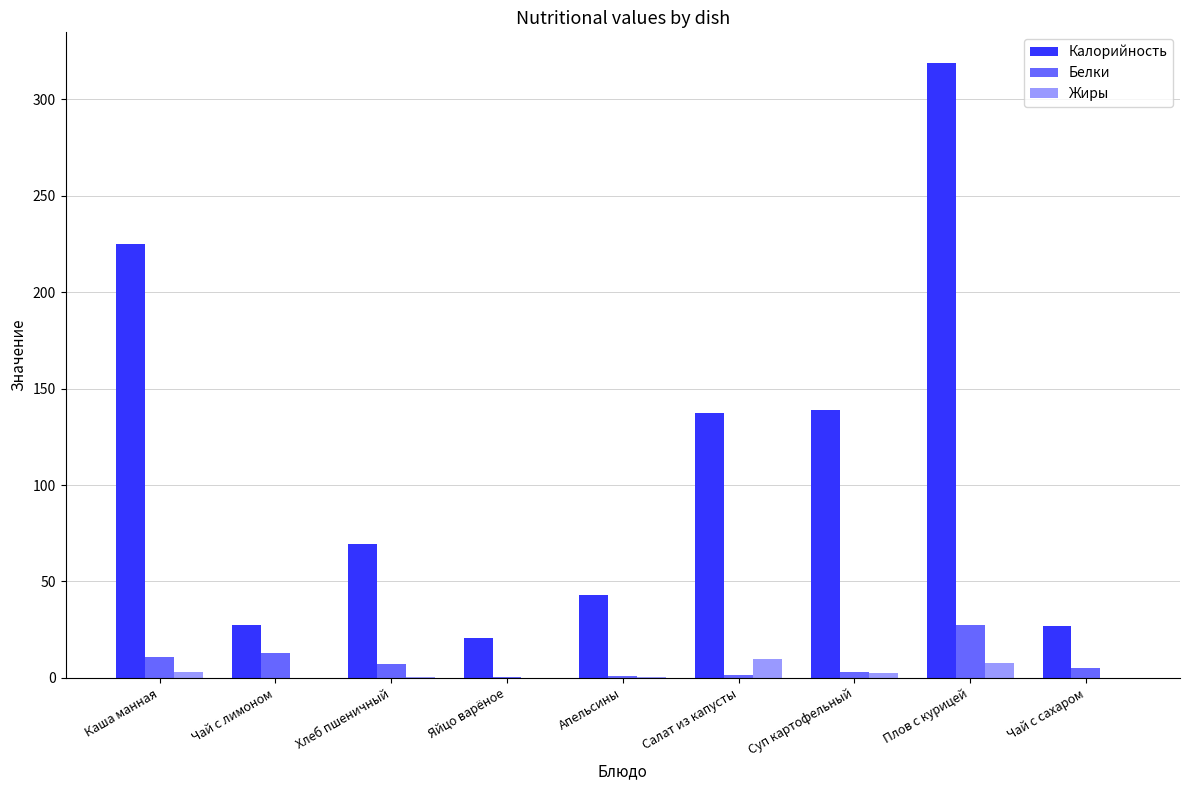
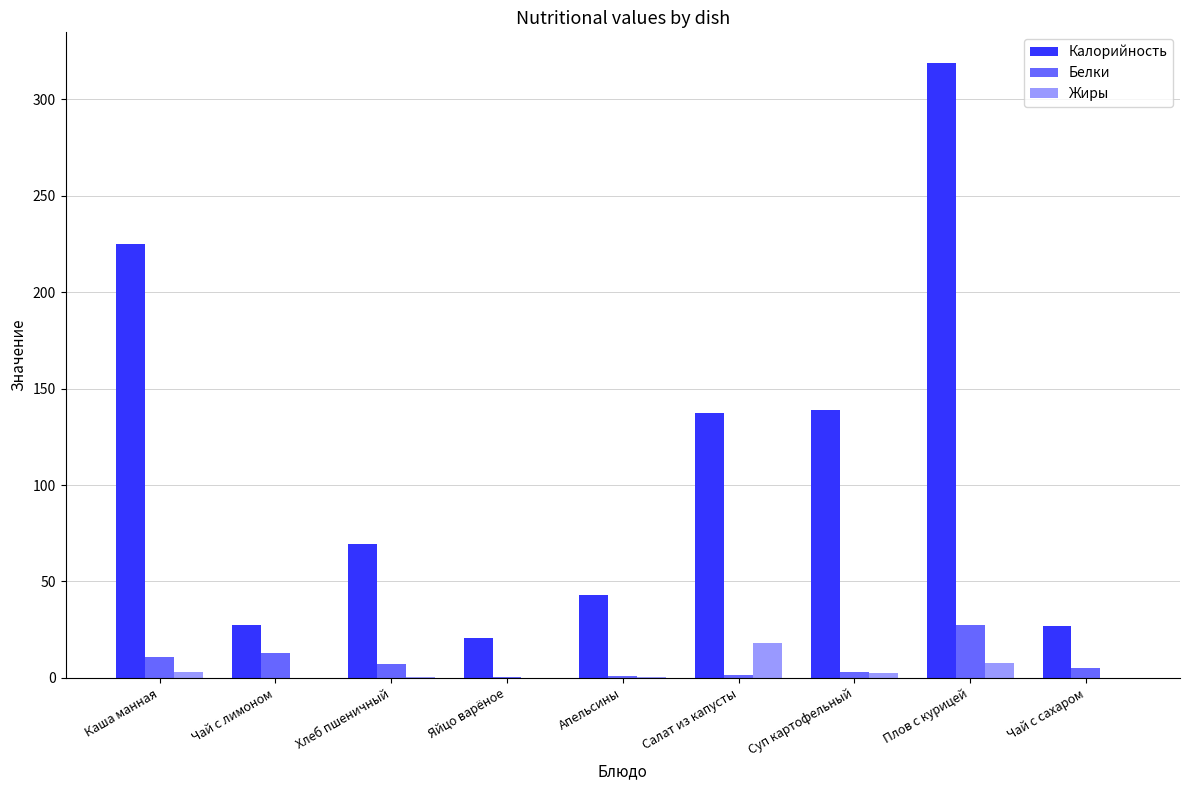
Жиры, Салат из капусты: 10 -> 18
